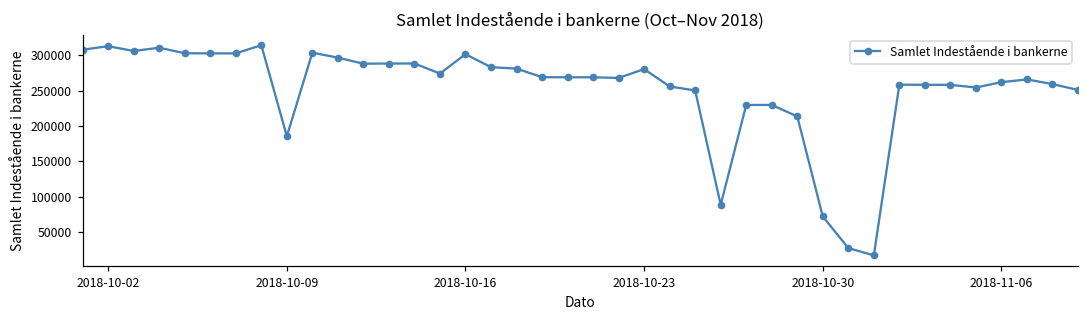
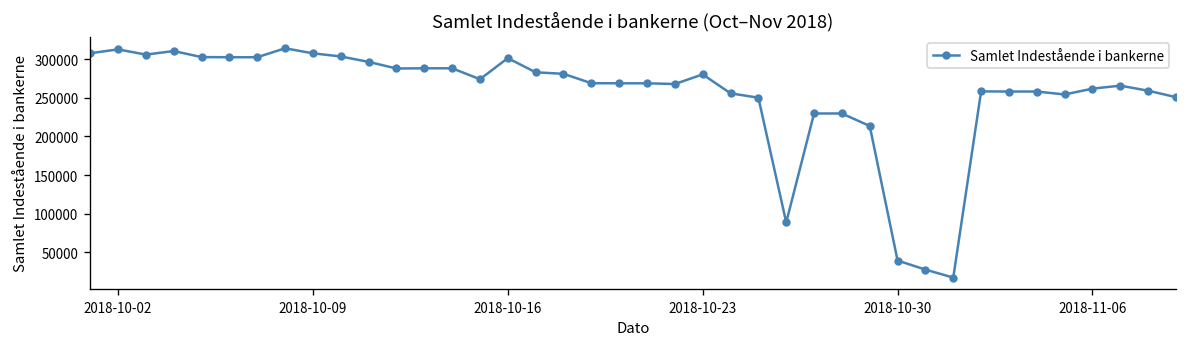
2018-10-09: 190000 -> 310000
2018-10-30: 70000 -> 40000
